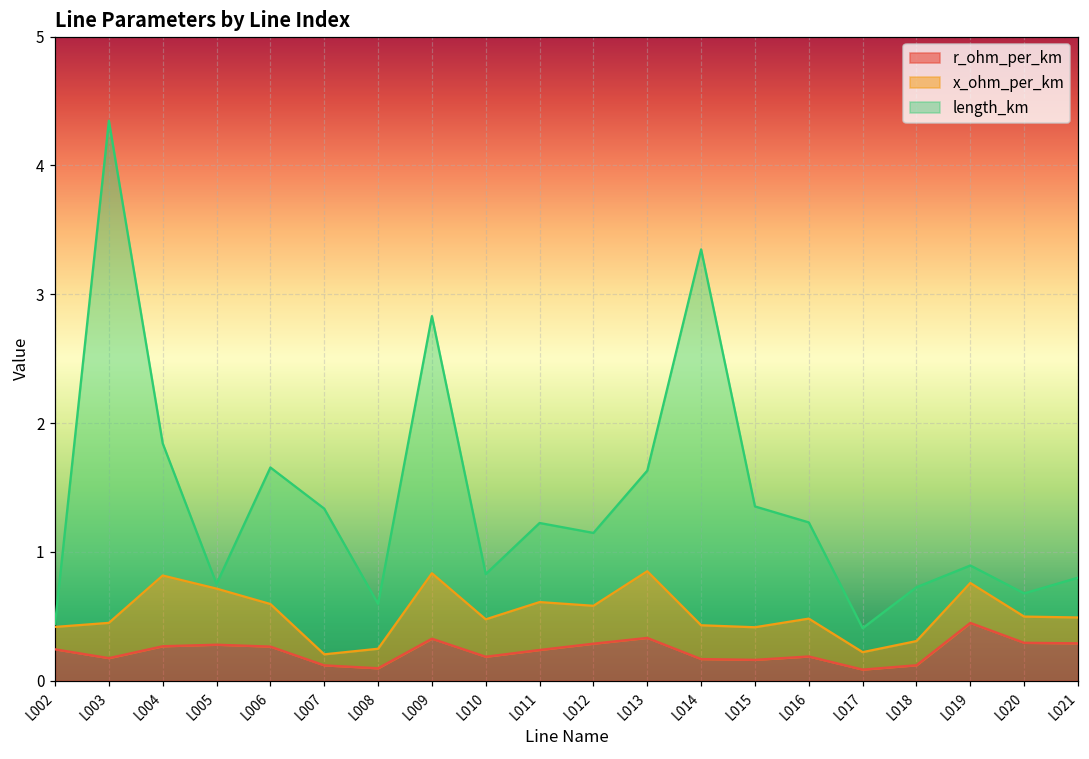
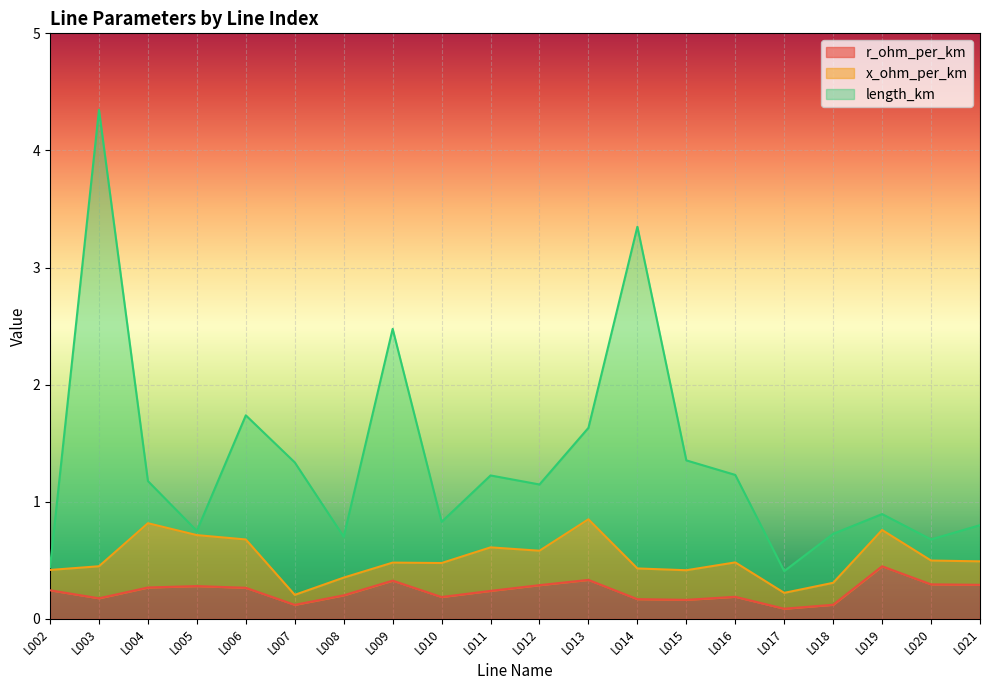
length_km, L004: 1.03 -> 0.36
x_ohm_per_km, L006: 0.33 -> 0.41
r_ohm_per_km, L008: 0.10 -> 0.20
x_ohm_per_km, L009: 0.51 -> 0.15
